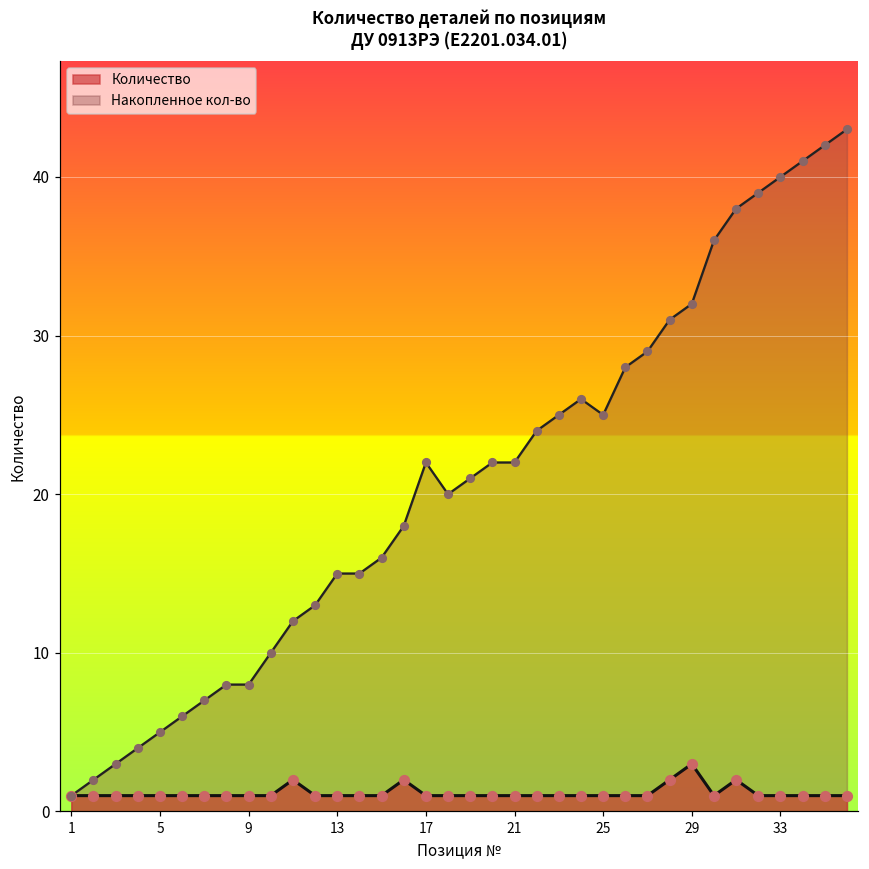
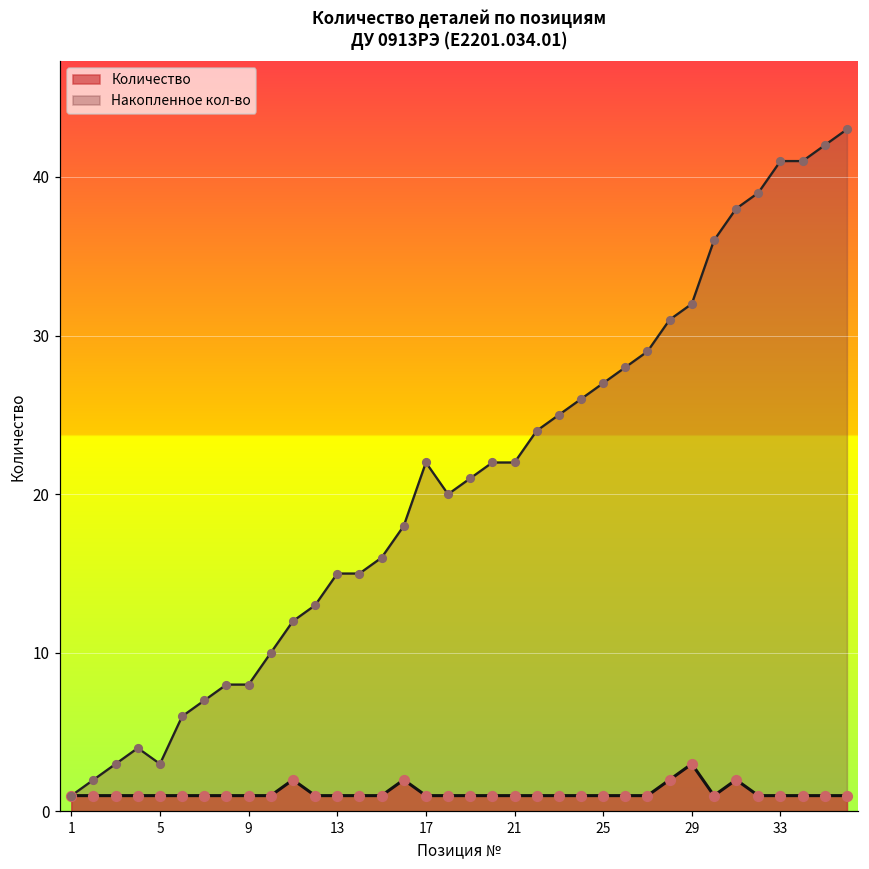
Накопленное кол-во, 5: 5 -> 3
Накопленное кол-во, 25: 25 -> 27
Накопленное кол-во, 33: 40 -> 41
